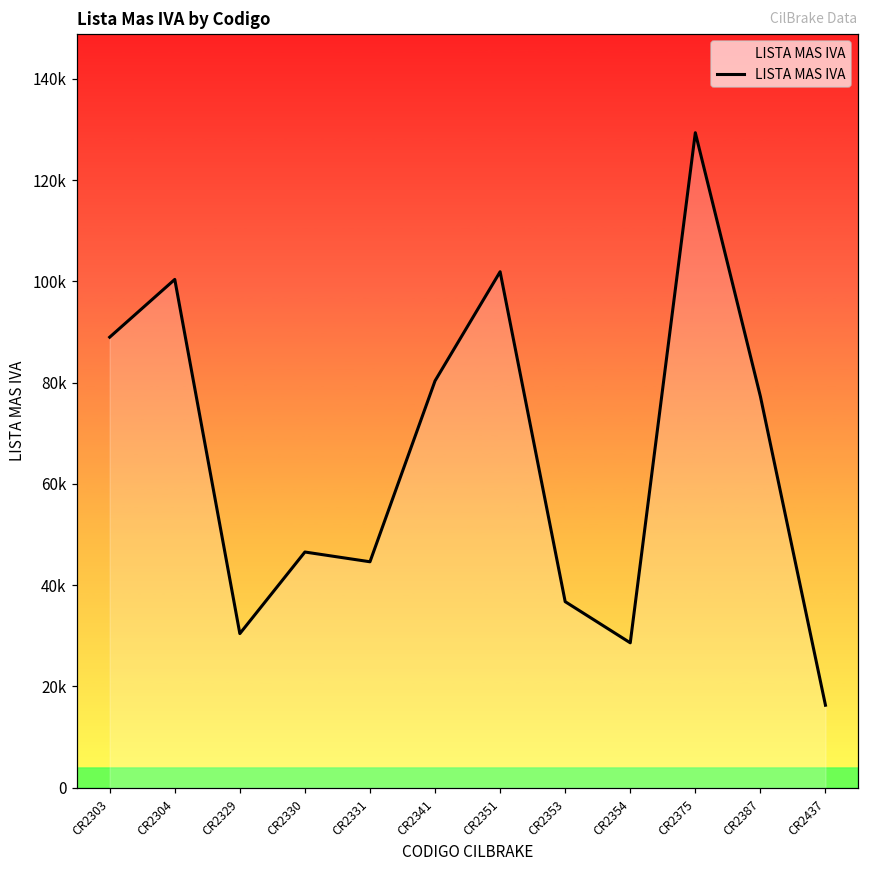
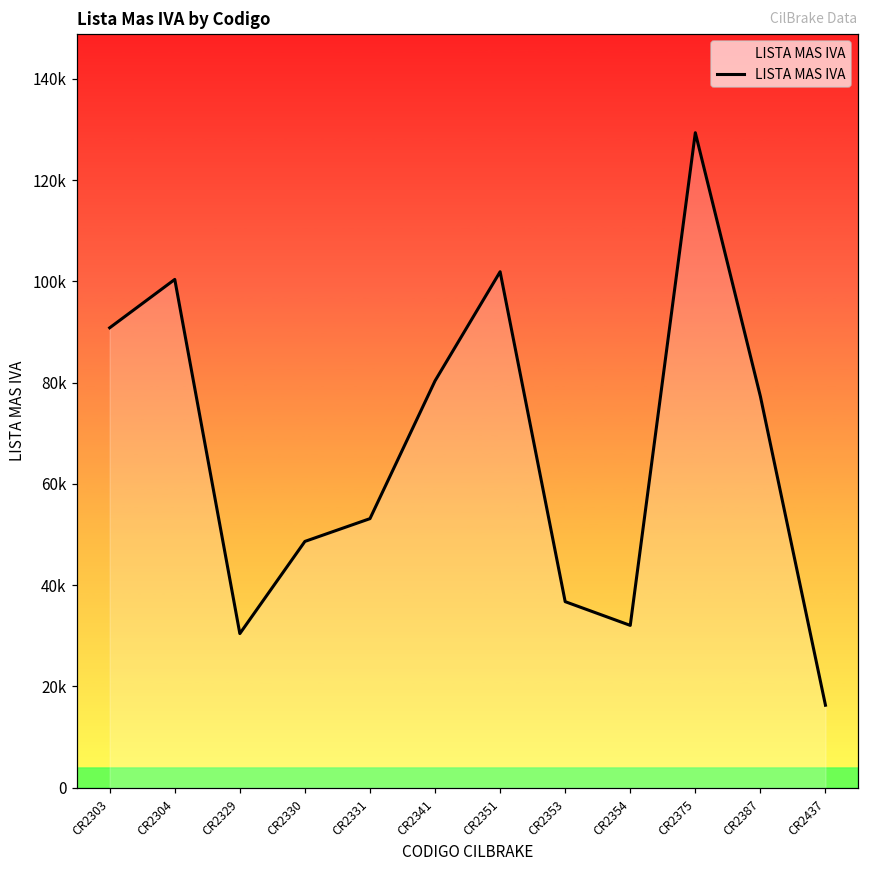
LISTA MAS IVA, CR2303: 89000 -> 91000
LISTA MAS IVA, CR2330: 47000 -> 49000
LISTA MAS IVA, CR2331: 45000 -> 53000
LISTA MAS IVA, CR2354: 29000 -> 32000
